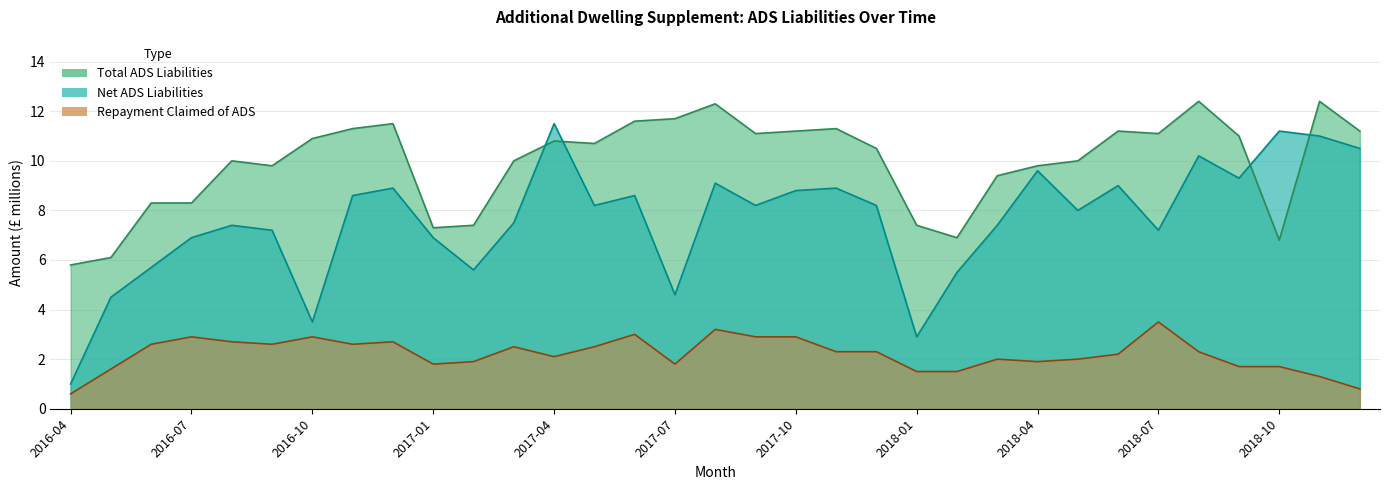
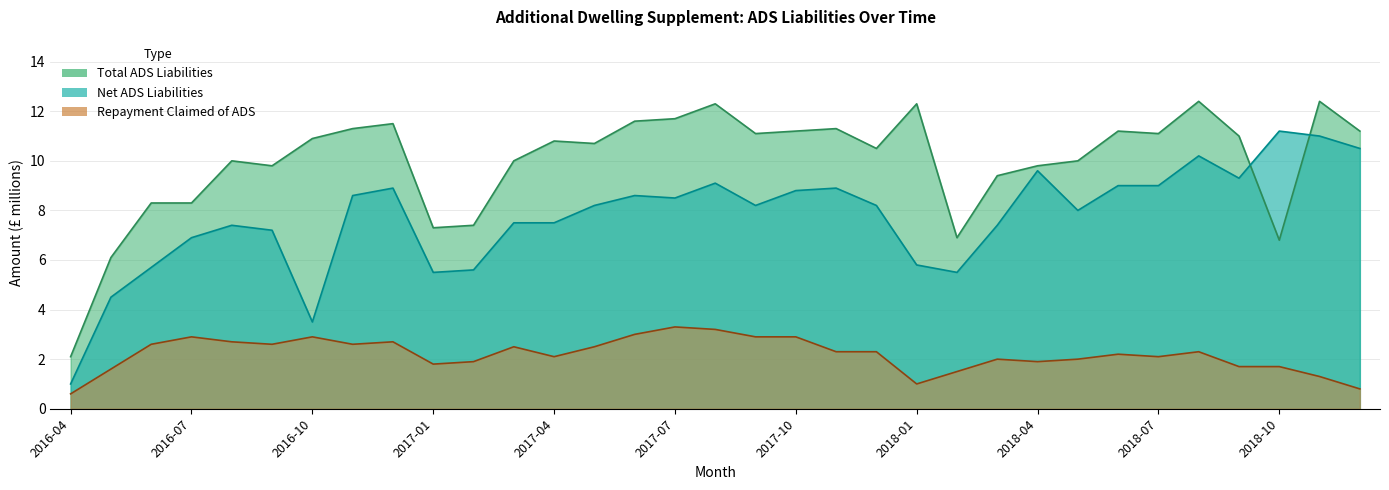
Total ADS Liabilities, 2016-04: 5.8 -> 2.1
Net ADS Liabilities, 2017-01: 6.9 -> 5.5
Net ADS Liabilities, 2017-04: 11.5 -> 7.5
Net ADS Liabilities, 2017-07: 4.6 -> 8.5
Repayment Claimed of ADS, 2017-07: 1.8 -> 3.3
Total ADS Liabilities, 2018-01: 7.4 -> 12.3
Net ADS Liabilities, 2018-01: 2.9 -> 5.8
Repayment Claimed of ADS, 2018-01: 1.5 -> 1.0
Net ADS Liabilities, 2018-07: 7.2 -> 9.0
Repayment Claimed of ADS, 2018-07: 3.5 -> 2.1
